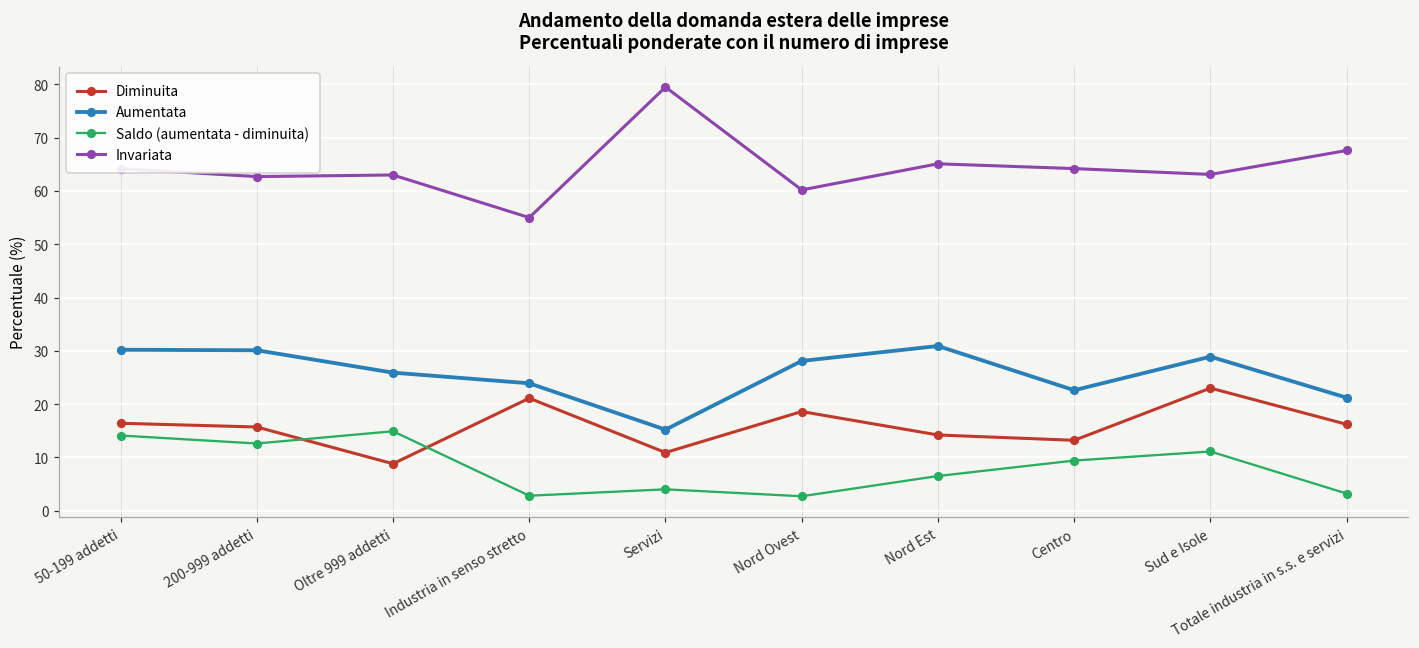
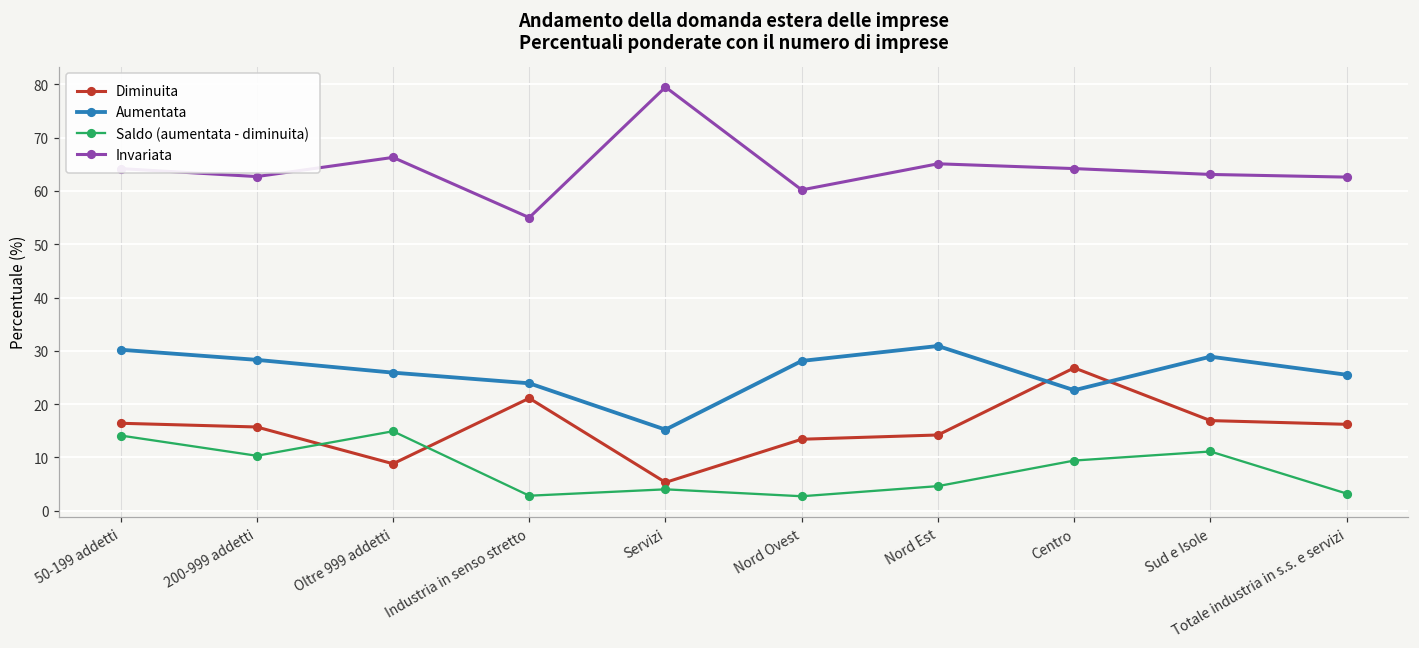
Aumentata, 200-999 addetti: 30 -> 28
Saldo (aumentata - diminuita), 200-999 addetti: 13 -> 10
Invariata, Oltre 999 addetti: 63 -> 66
Diminuita, Servizi: 11 -> 5
Diminuita, Nord Ovest: 19 -> 13
Saldo (aumentata - diminuita), Nord Est: 7 -> 5
Diminuita, Centro: 13 -> 27
Diminuita, Sud e Isole: 23 -> 17
Aumentata, Totale industria in s.s. e servizi: 21 -> 26
Invariata, Totale industria in s.s. e servizi: 68 -> 63
